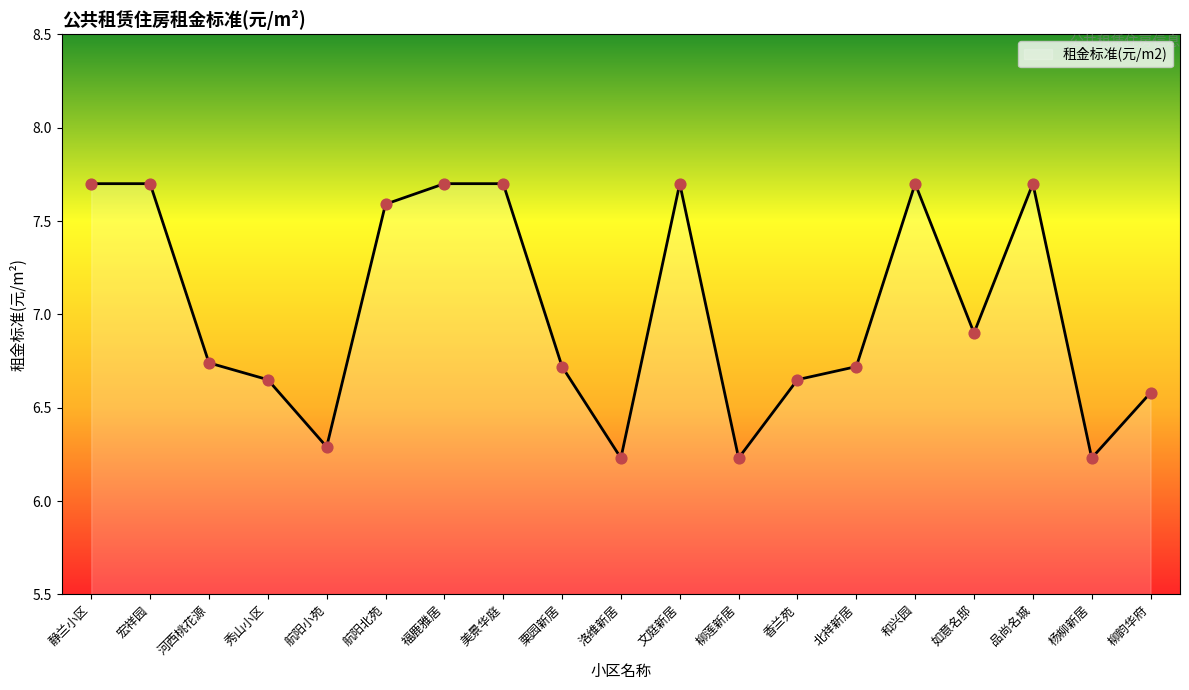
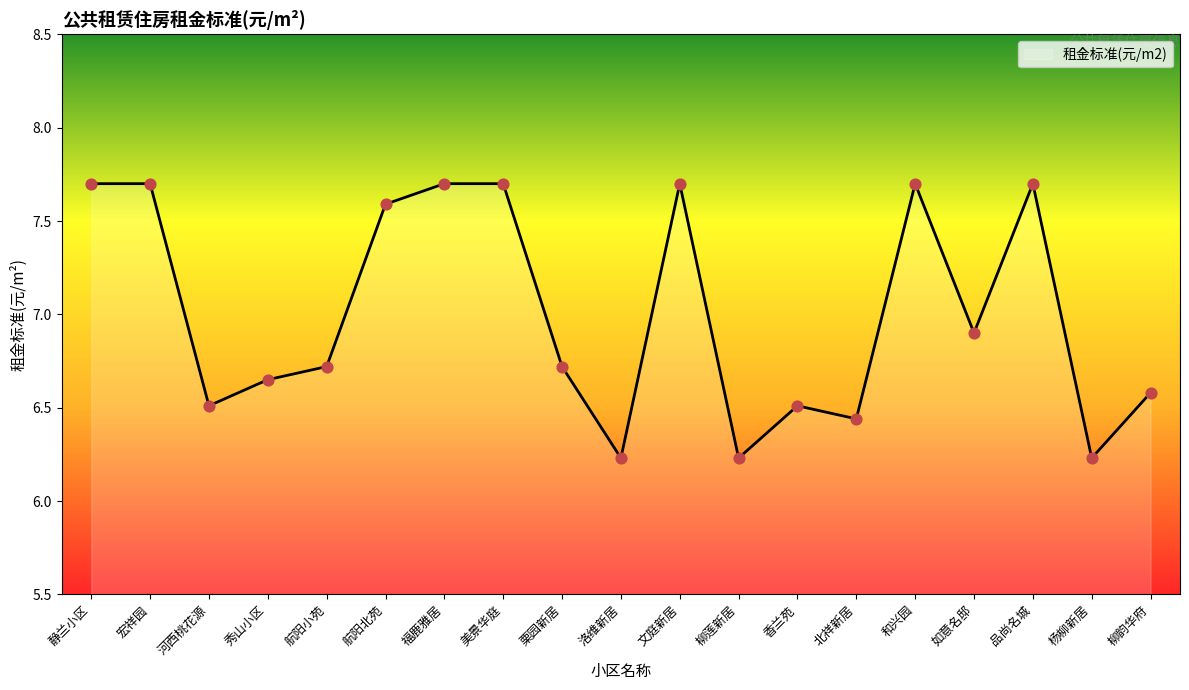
河西桃花源: 6.74 -> 6.51
航阳小苑: 6.29 -> 6.72
香兰苑: 6.65 -> 6.51
北祥新居: 6.72 -> 6.44
